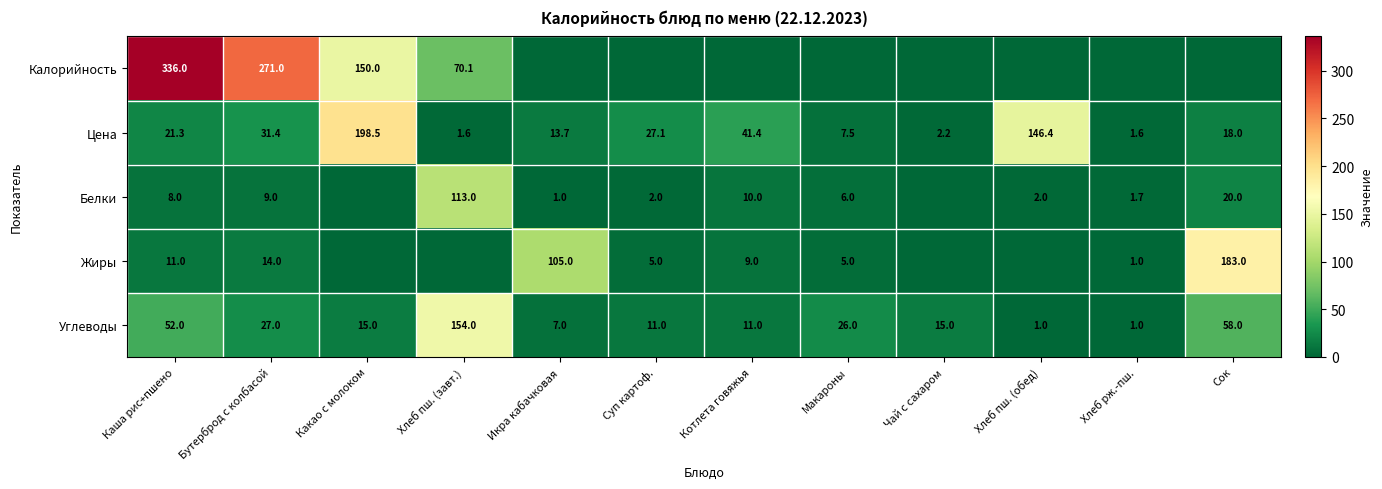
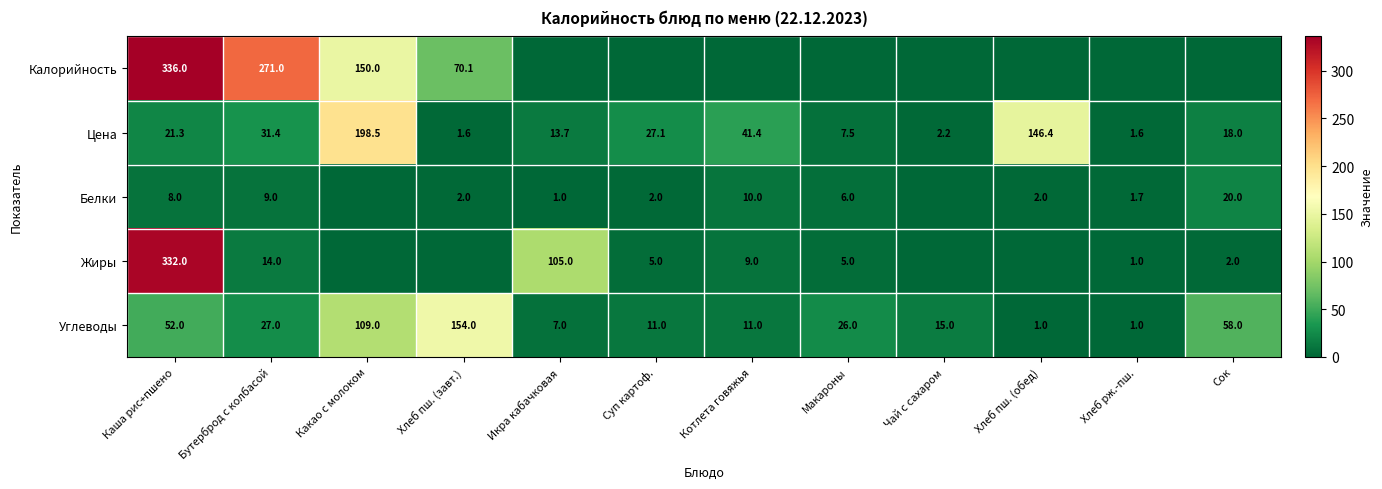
Белки, Хлеб пш. (завт.): 113.0 -> 2.0
Жиры, Каша рис+пшено: 11.0 -> 332.0
Жиры, Сок: 183.0 -> 2.0
Углеводы, Какао с молоком: 15.0 -> 109.0
